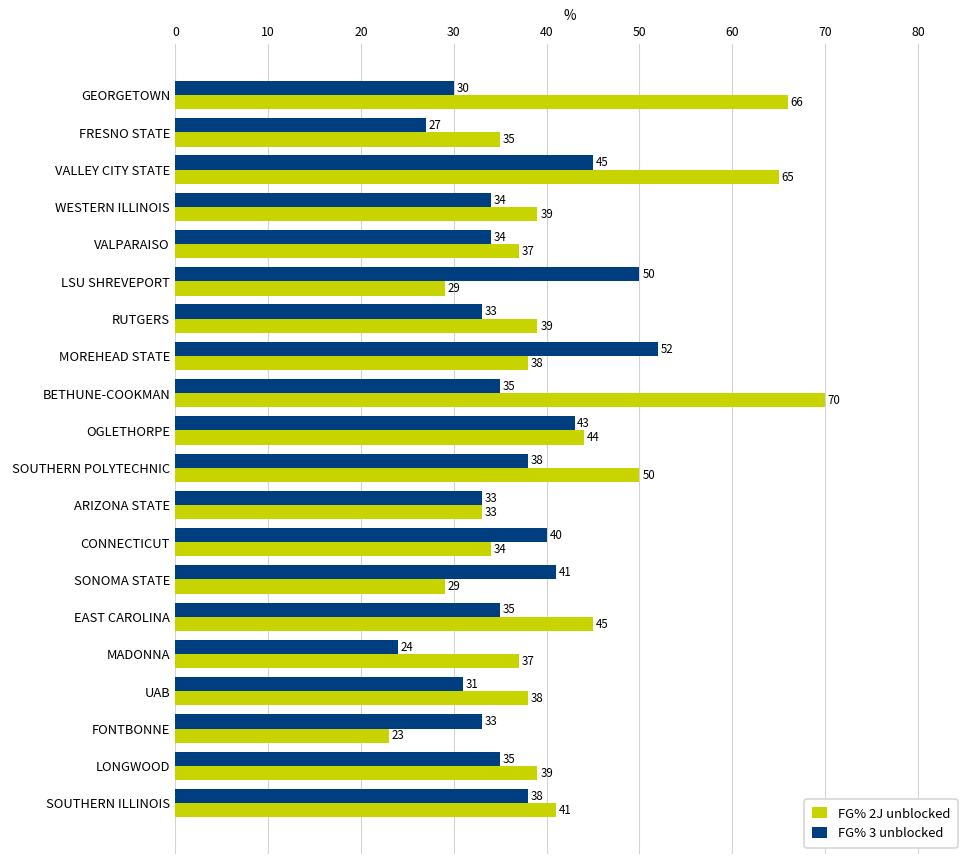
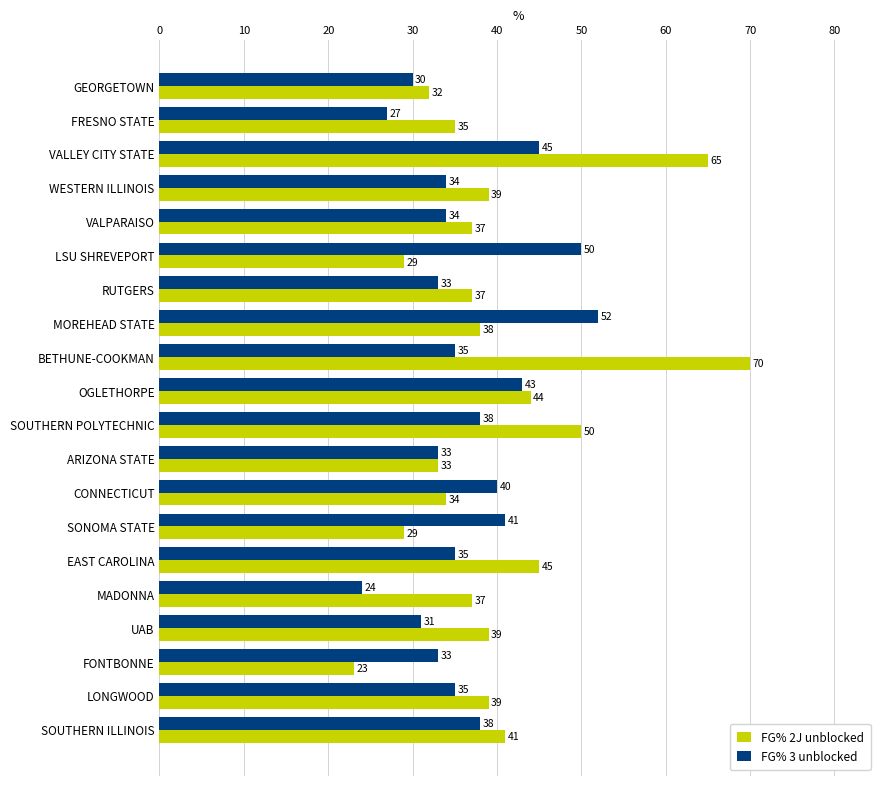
FG% 2J unblocked, GEORGETOWN: 66 -> 32
FG% 2J unblocked, RUTGERS: 39 -> 37
FG% 2J unblocked, UAB: 38 -> 39
